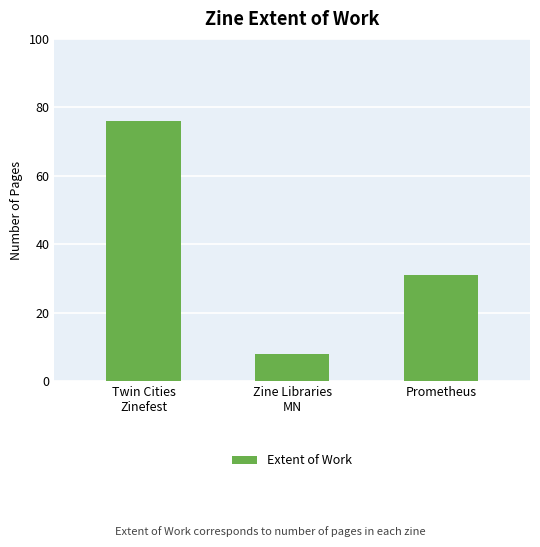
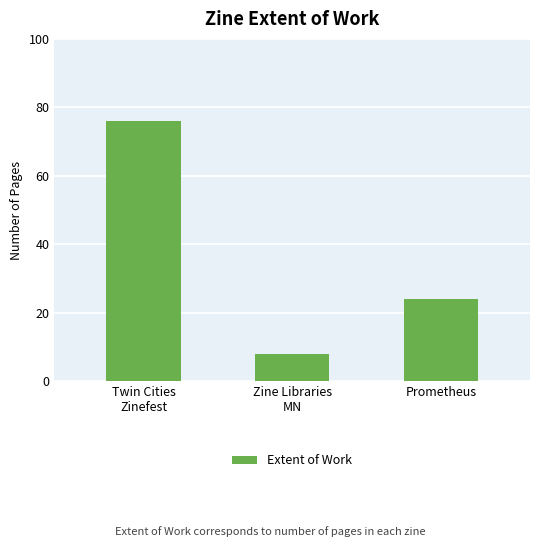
Prometheus: 31 -> 24
